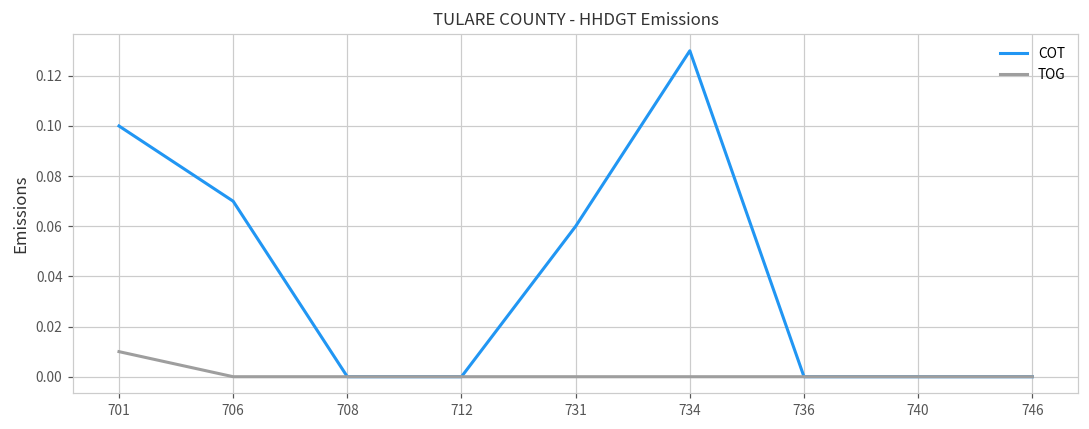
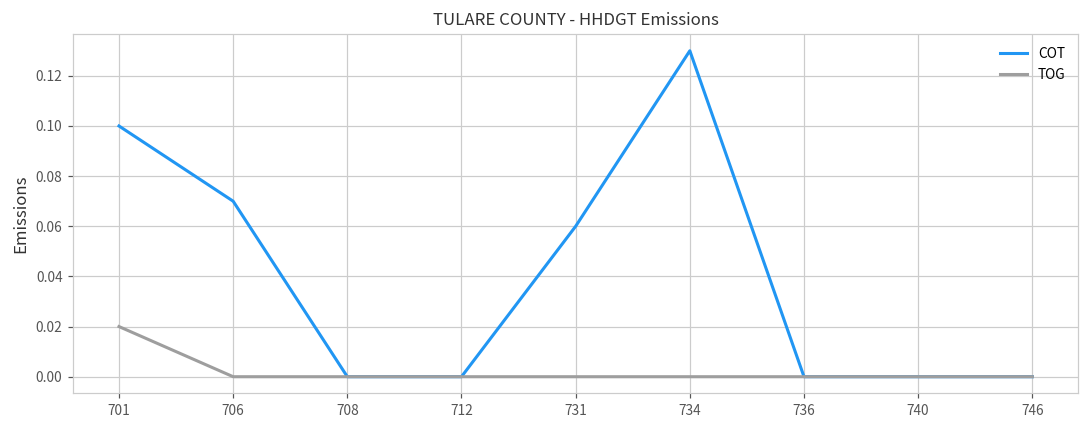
TOG, 701: 0.01 -> 0.02
